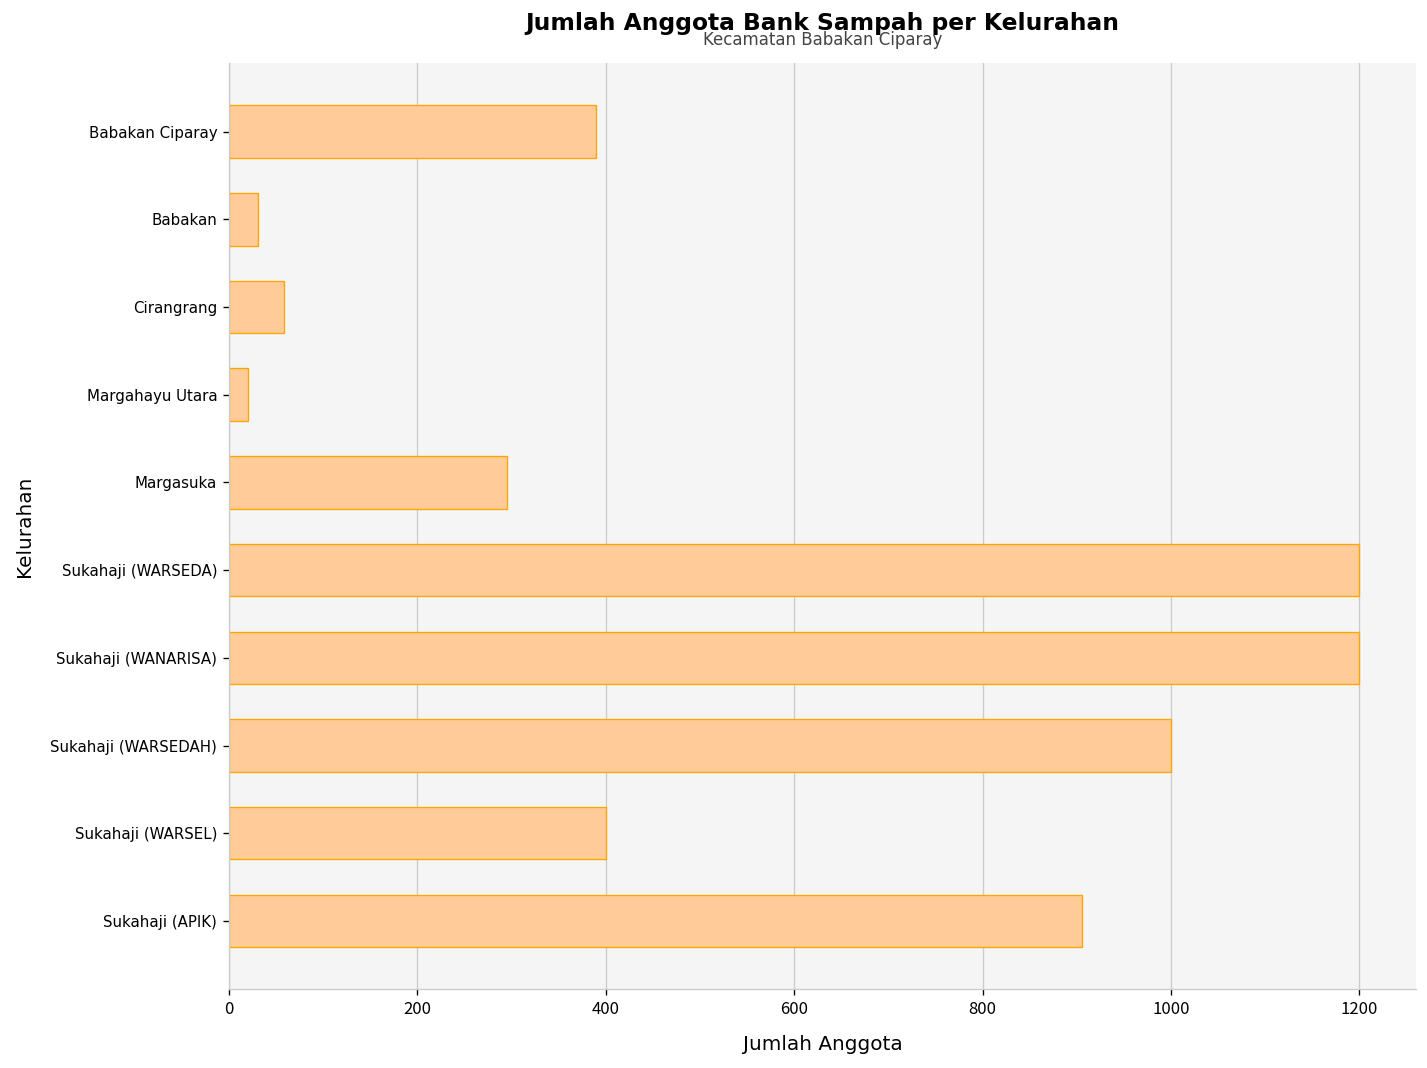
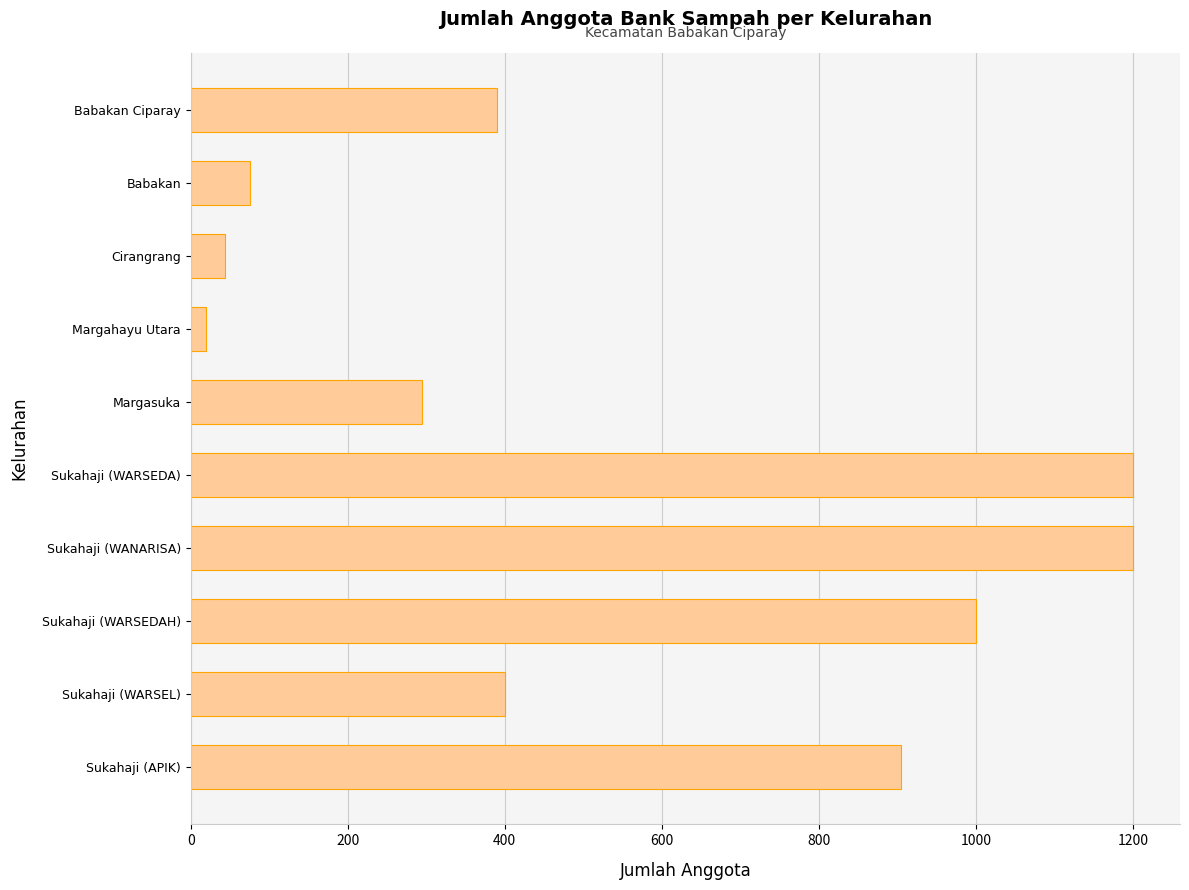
Babakan: 30 -> 80
Cirangrang: 60 -> 40
